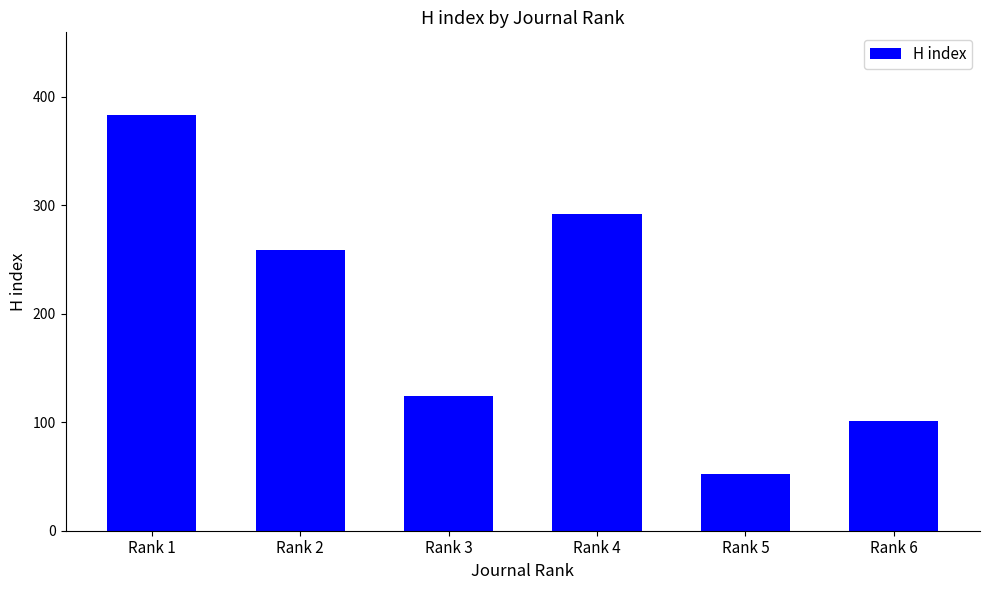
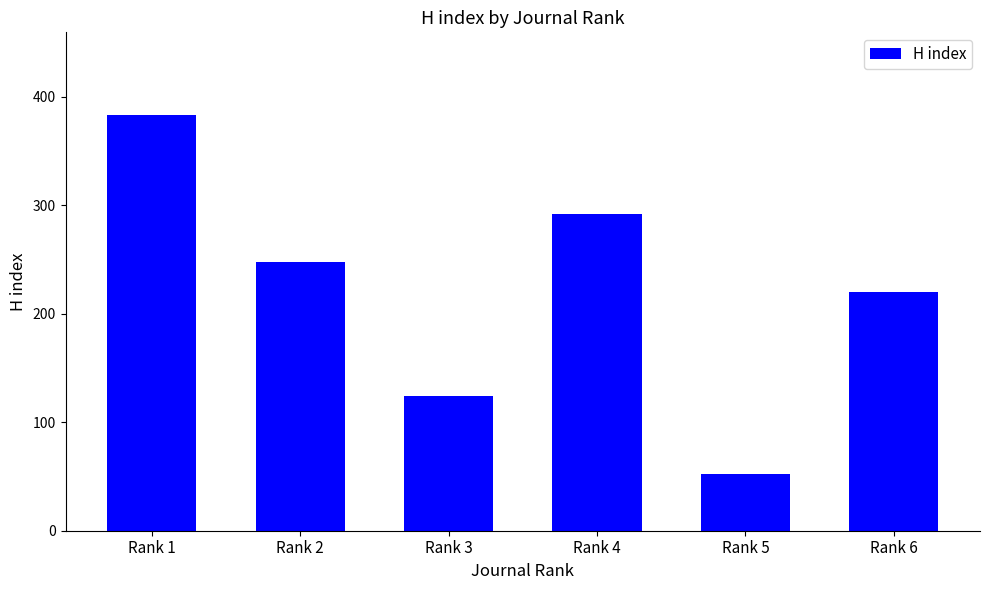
Rank 2: 259 -> 248
Rank 6: 101 -> 220
